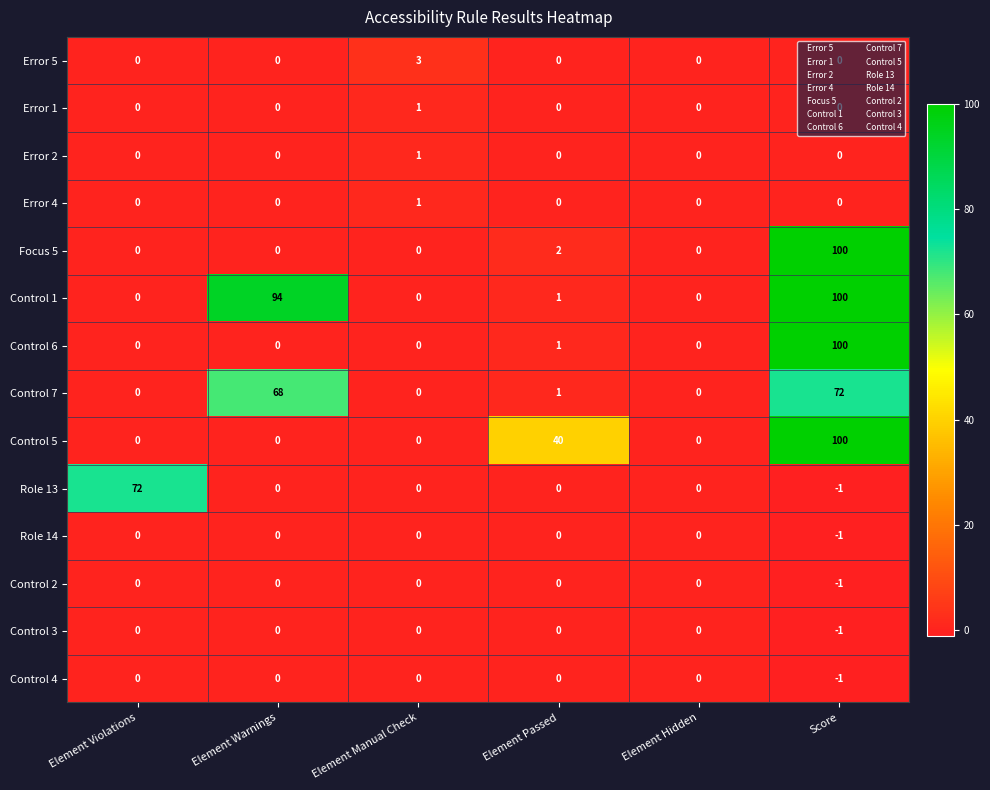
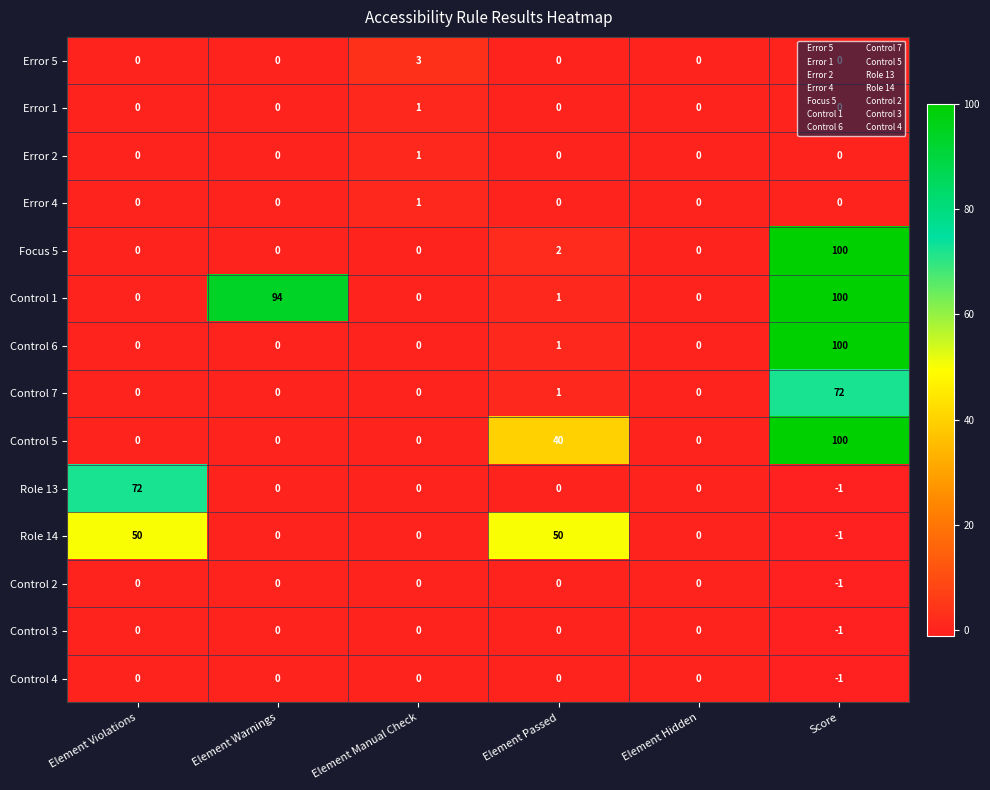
Control 7, Element Warnings: 68 -> 0
Role 14, Element Violations: 0 -> 50
Role 14, Element Passed: 0 -> 50
